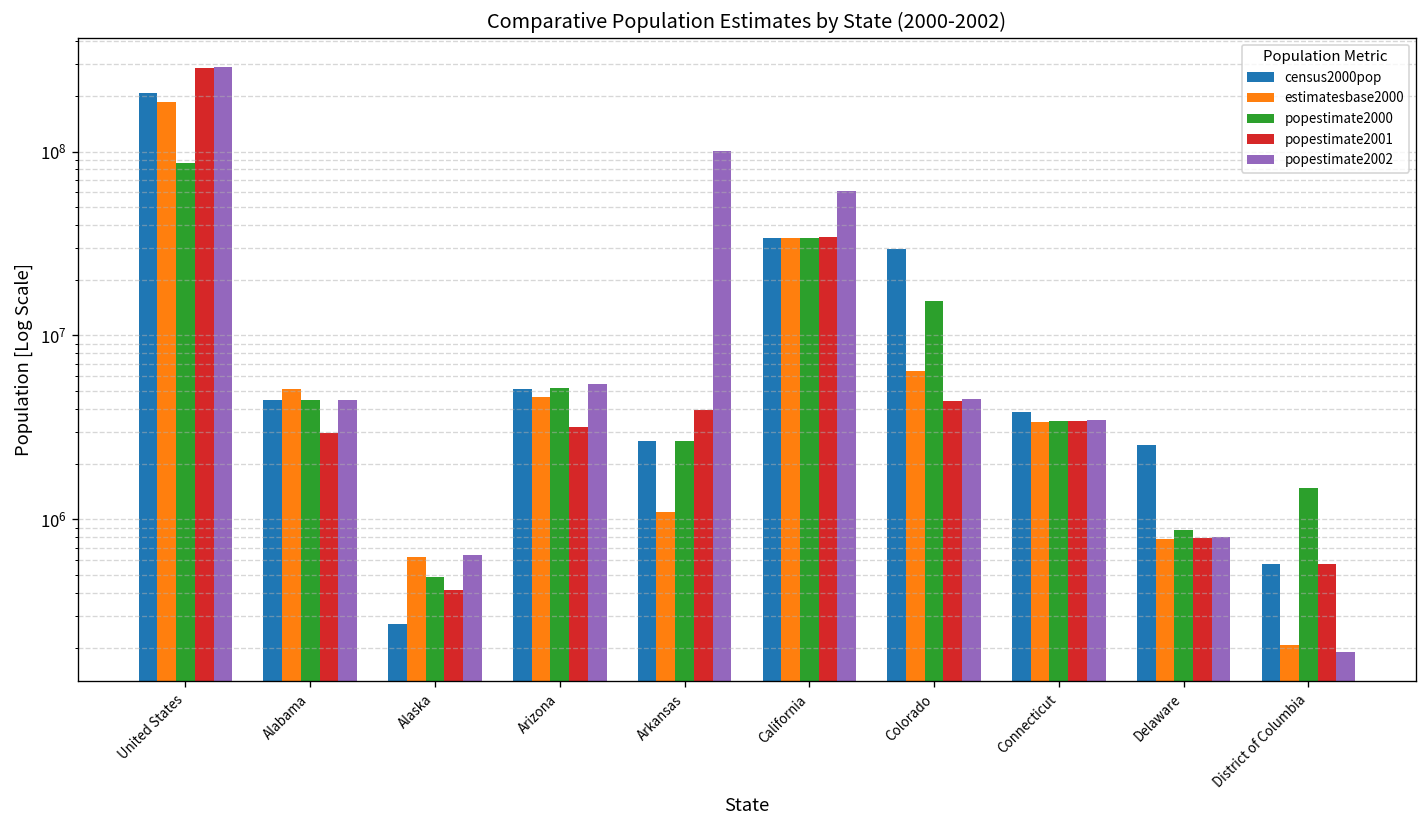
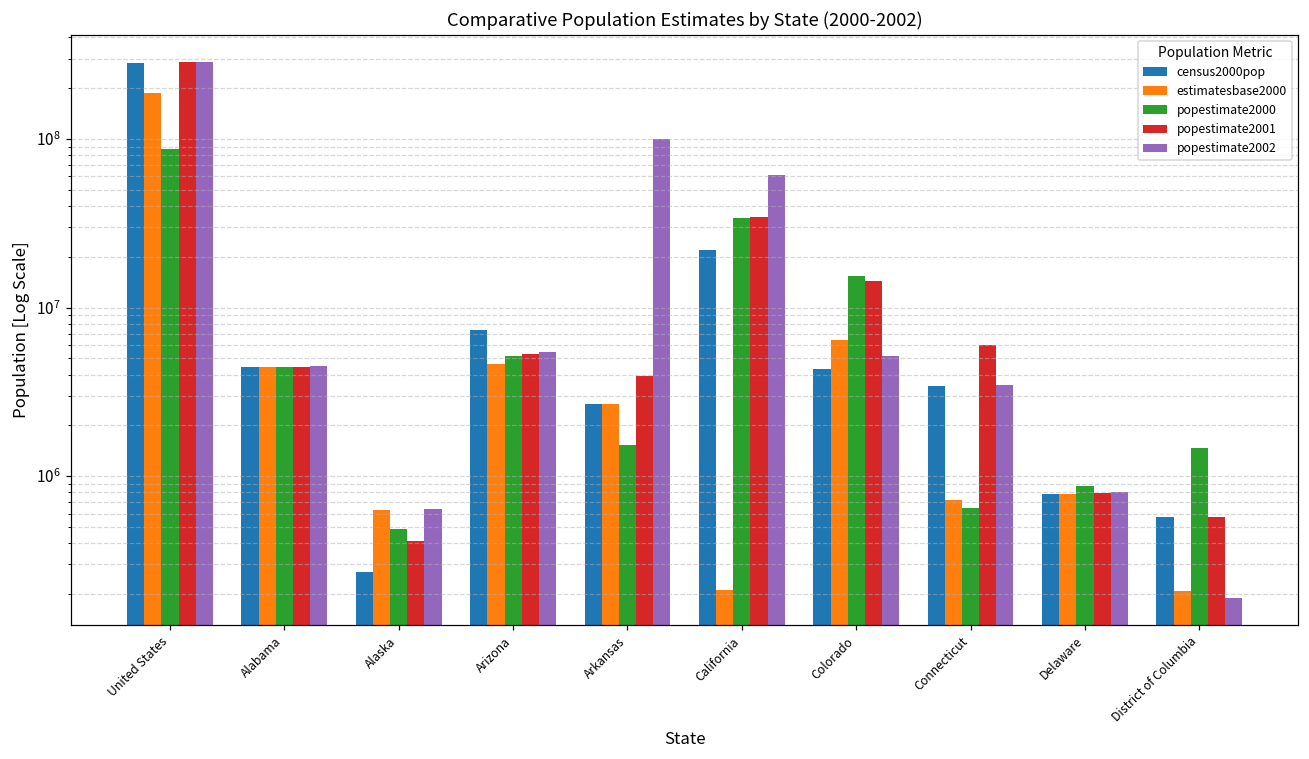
census2000pop, United States: 210000000 -> 280000000
estimatesbase2000, Alabama: 5100000 -> 4400000
popestimate2001, Alabama: 3000000 -> 4500000
census2000pop, Arizona: 5100000 -> 7000000
popestimate2001, Arizona: 3200000 -> 5300000
estimatesbase2000, Arkansas: 1100000 -> 2700000
popestimate2000, Arkansas: 2700000 -> 1500000
census2000pop, California: 34000000 -> 22000000
estimatesbase2000, California: 34000000 -> 210000
census2000pop, Colorado: 30000000 -> 4300000
popestimate2001, Colorado: 4400000 -> 14000000
popestimate2002, Colorado: 4500000 -> 5200000
census2000pop, Connecticut: 3800000 -> 3400000
estimatesbase2000, Connecticut: 3400000 -> 700000
popestimate2000, Connecticut: 3400000 -> 650000
popestimate2001, Connecticut: 3400000 -> 6000000
census2000pop, Delaware: 2500000 -> 800000
